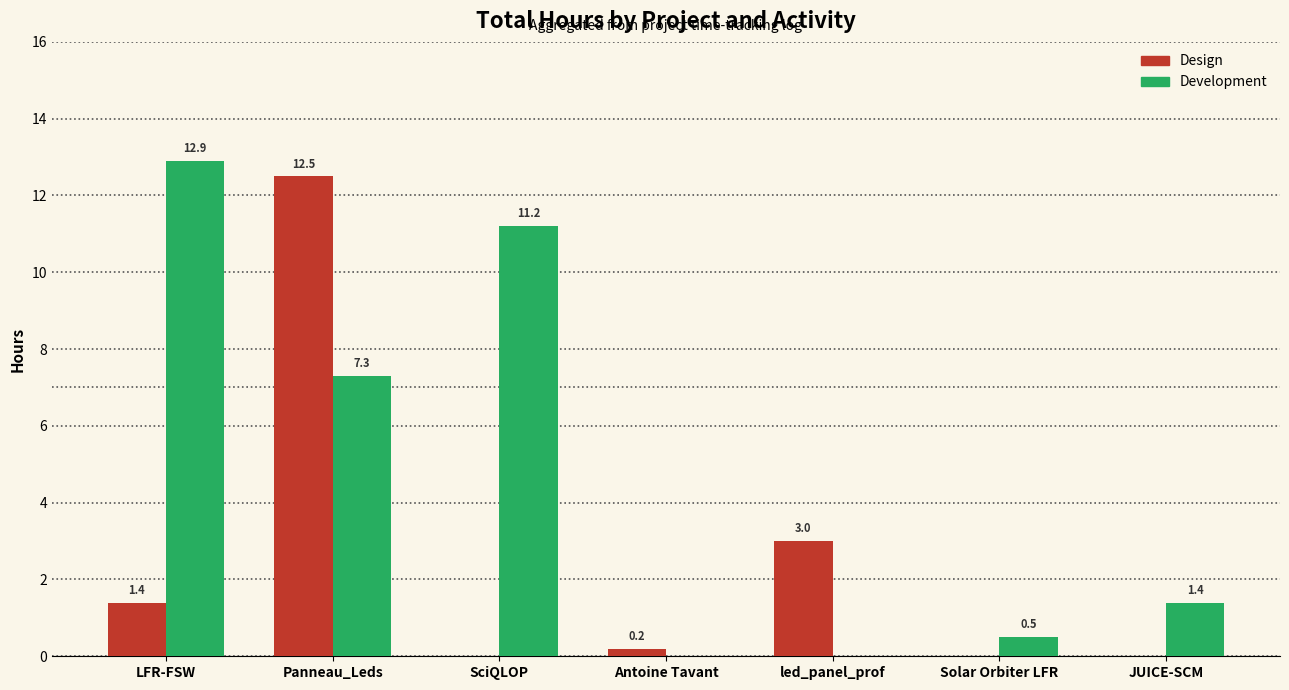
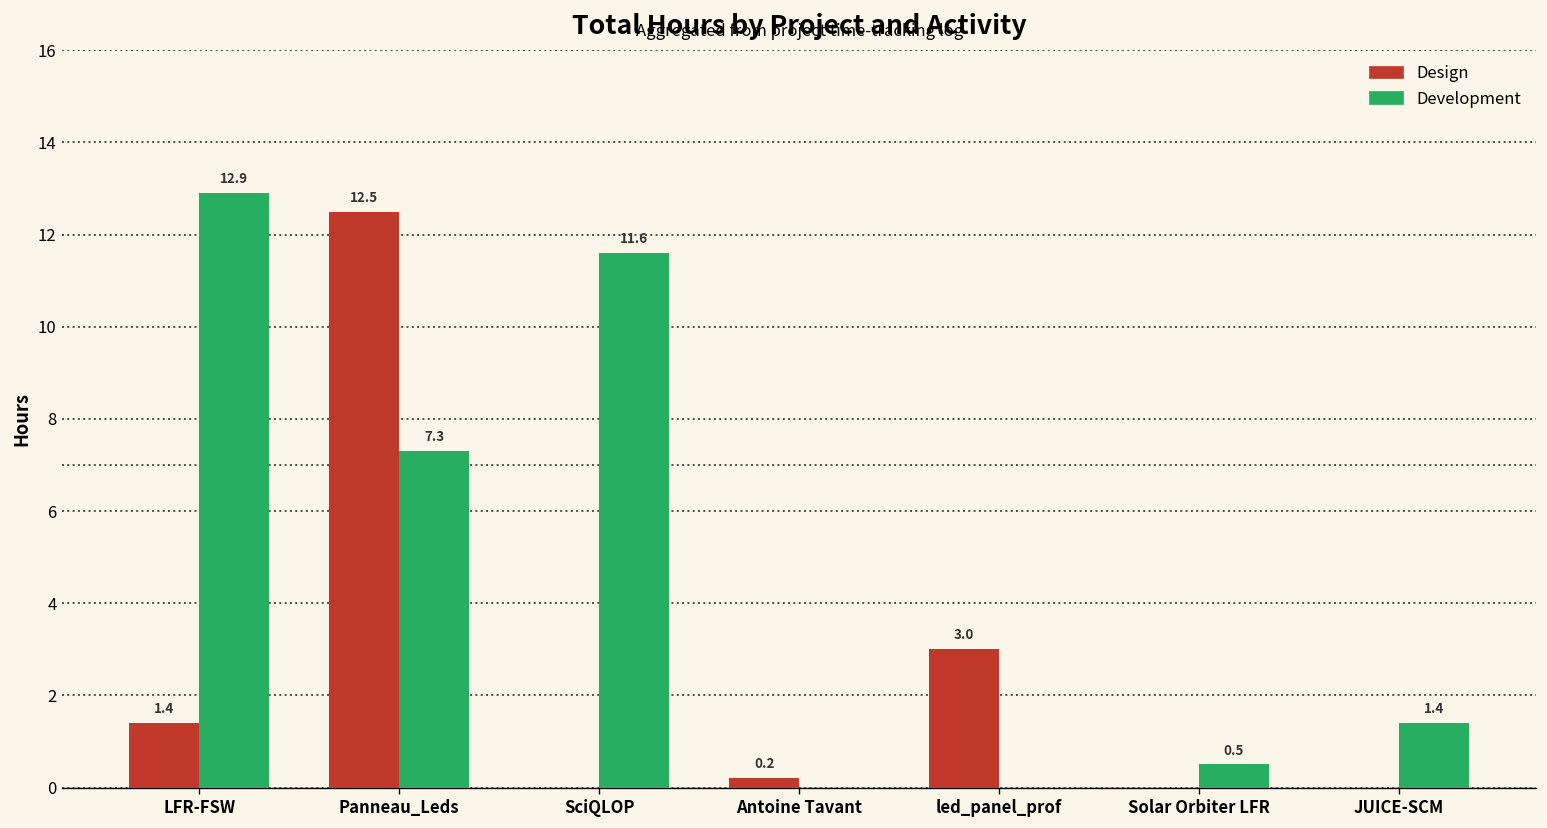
Development, SciQLOP: 11.2 -> 11.6
